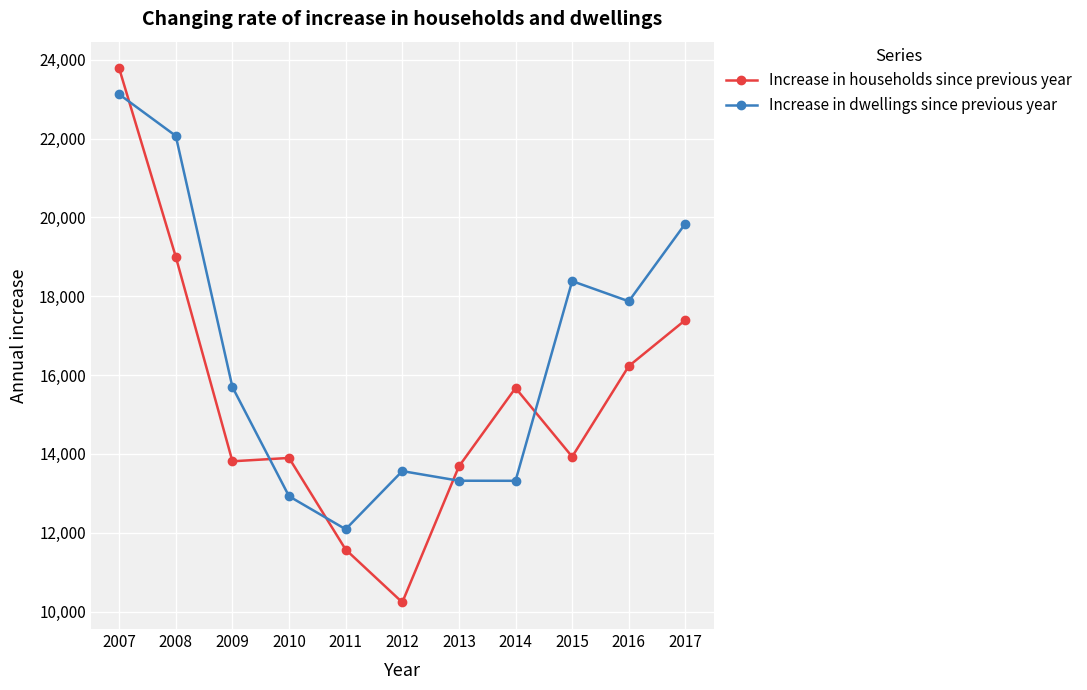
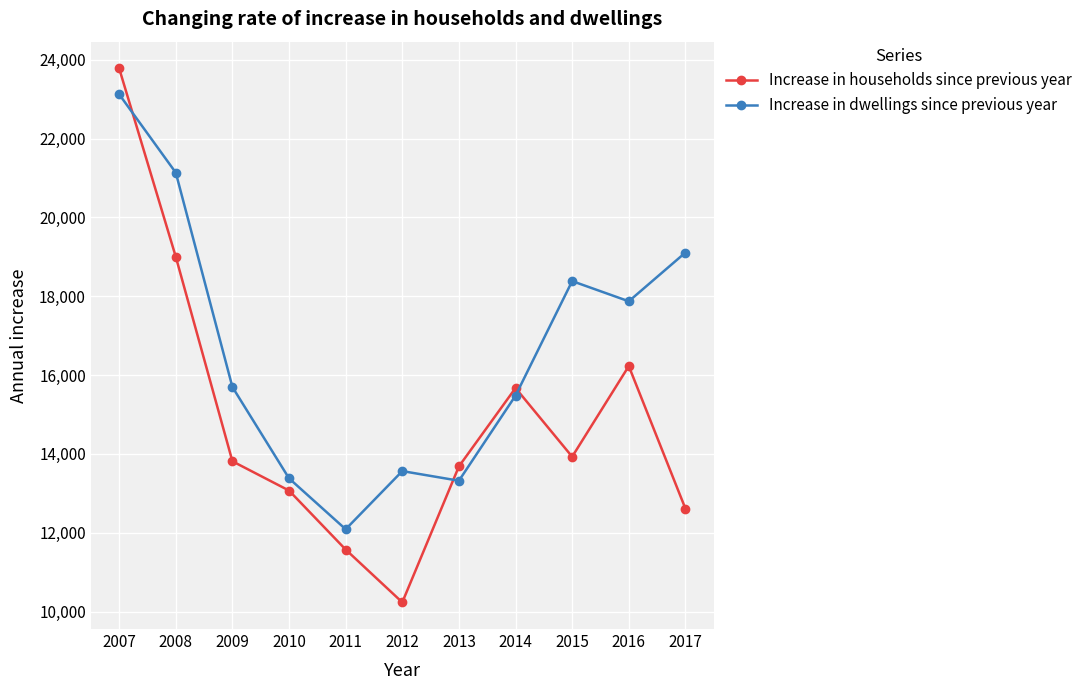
Increase in dwellings since previous year, 2008: 22,100 -> 21,100
Increase in households since previous year, 2010: 13,900 -> 13,100
Increase in dwellings since previous year, 2010: 12,900 -> 13,400
Increase in dwellings since previous year, 2014: 13,300 -> 15,500
Increase in households since previous year, 2017: 17,400 -> 12,600
Increase in dwellings since previous year, 2017: 19,800 -> 19,100
